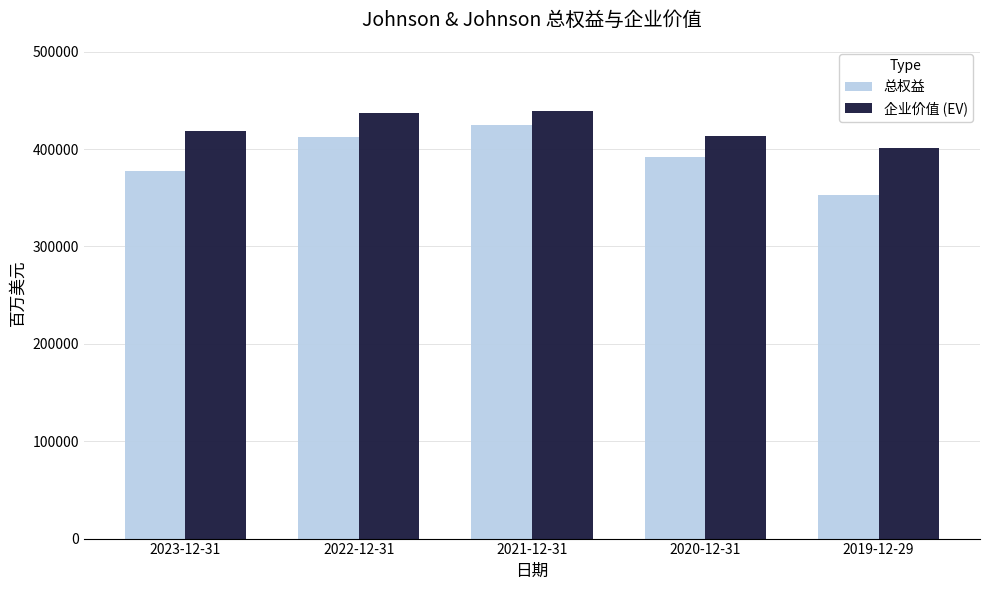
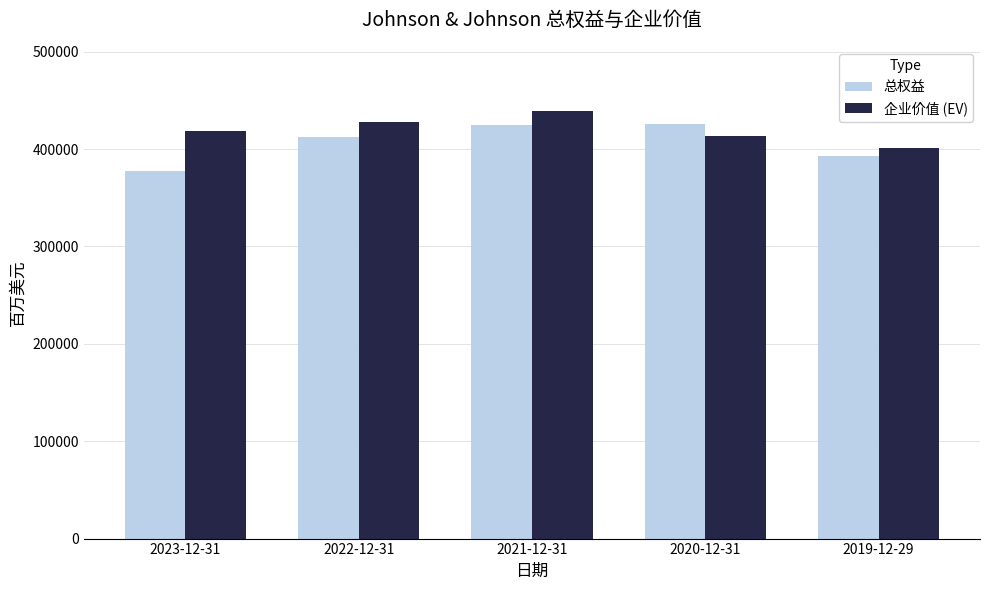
企业价值 (EV), 2022-12-31: 440000 -> 430000
总权益, 2020-12-31: 390000 -> 430000
总权益, 2019-12-29: 350000 -> 390000
